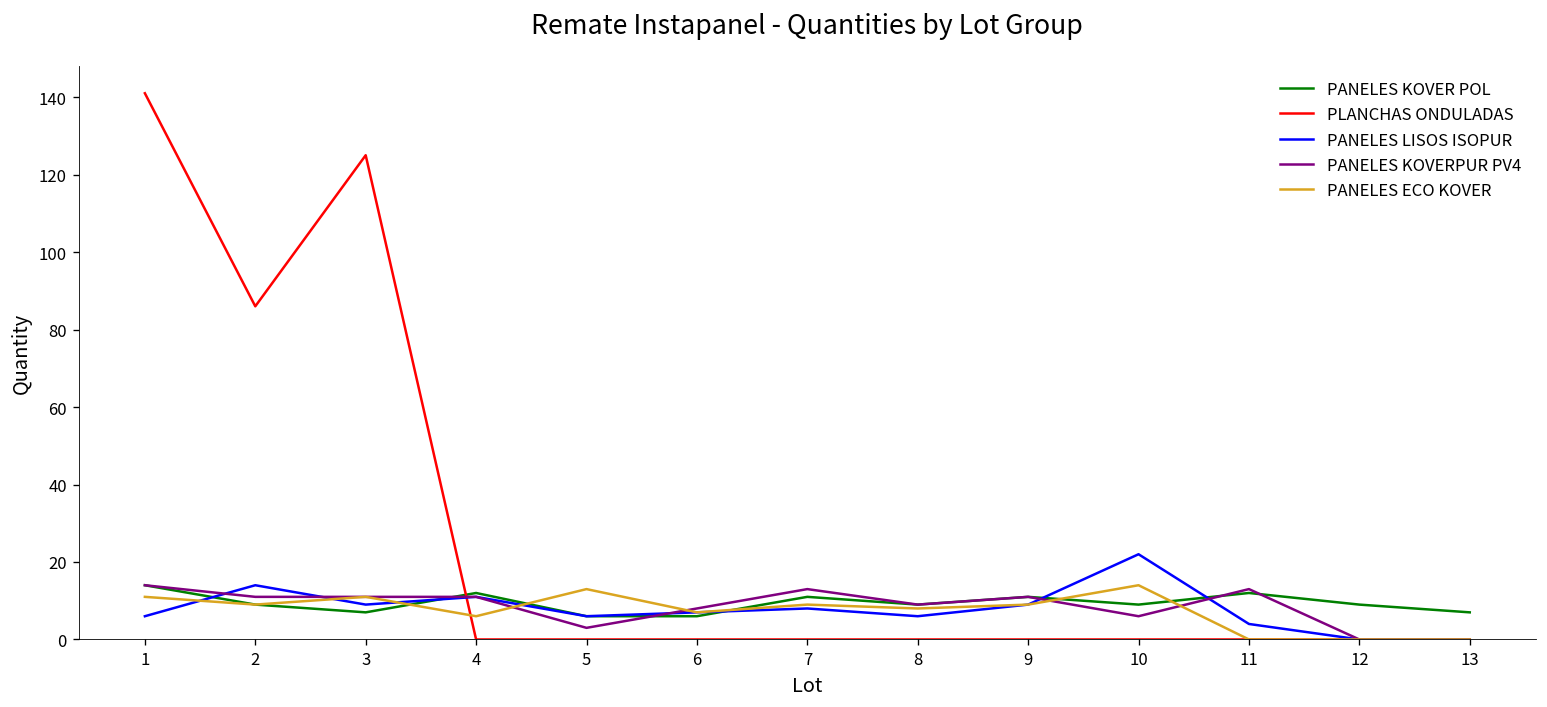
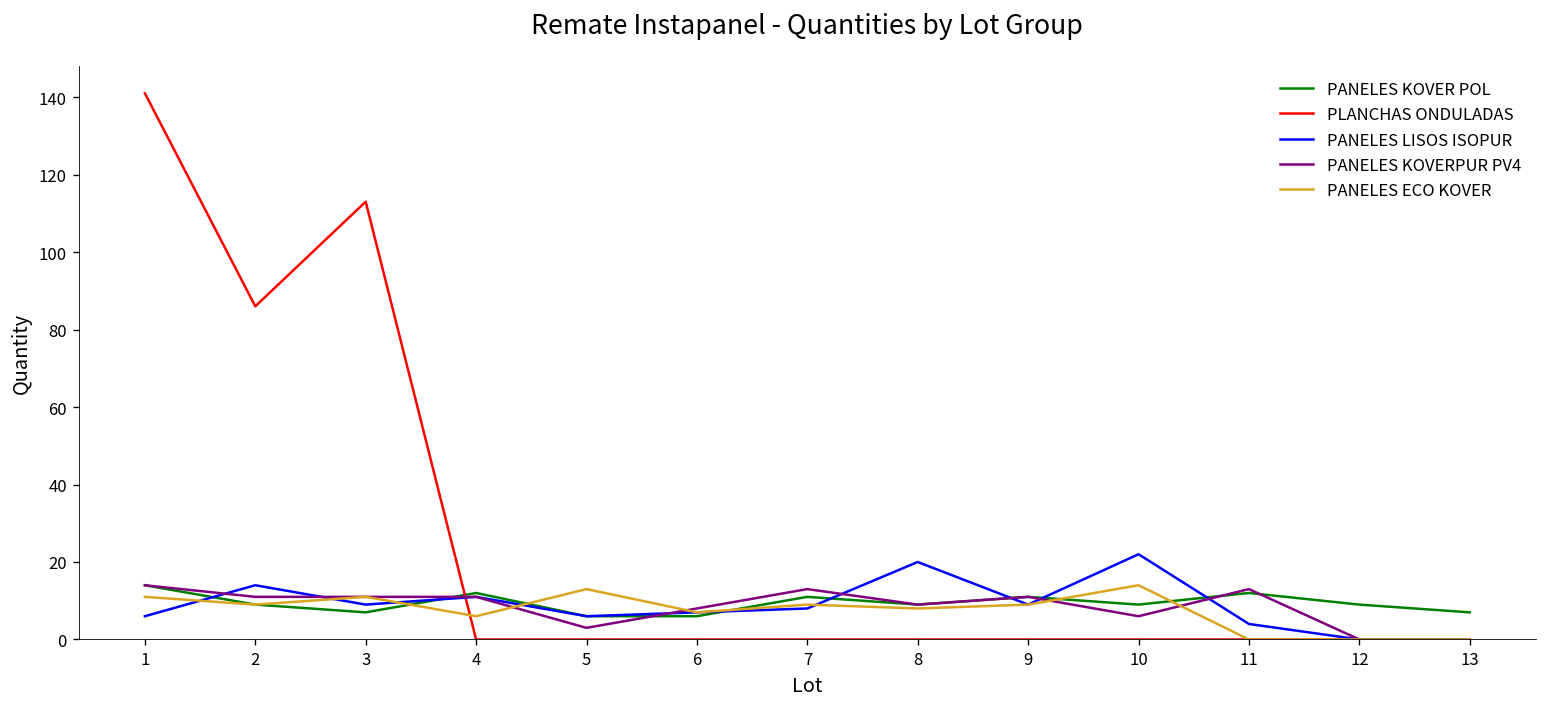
PLANCHAS ONDULADAS, 3: 125 -> 113
PANELES LISOS ISOPUR, 8: 6 -> 20
